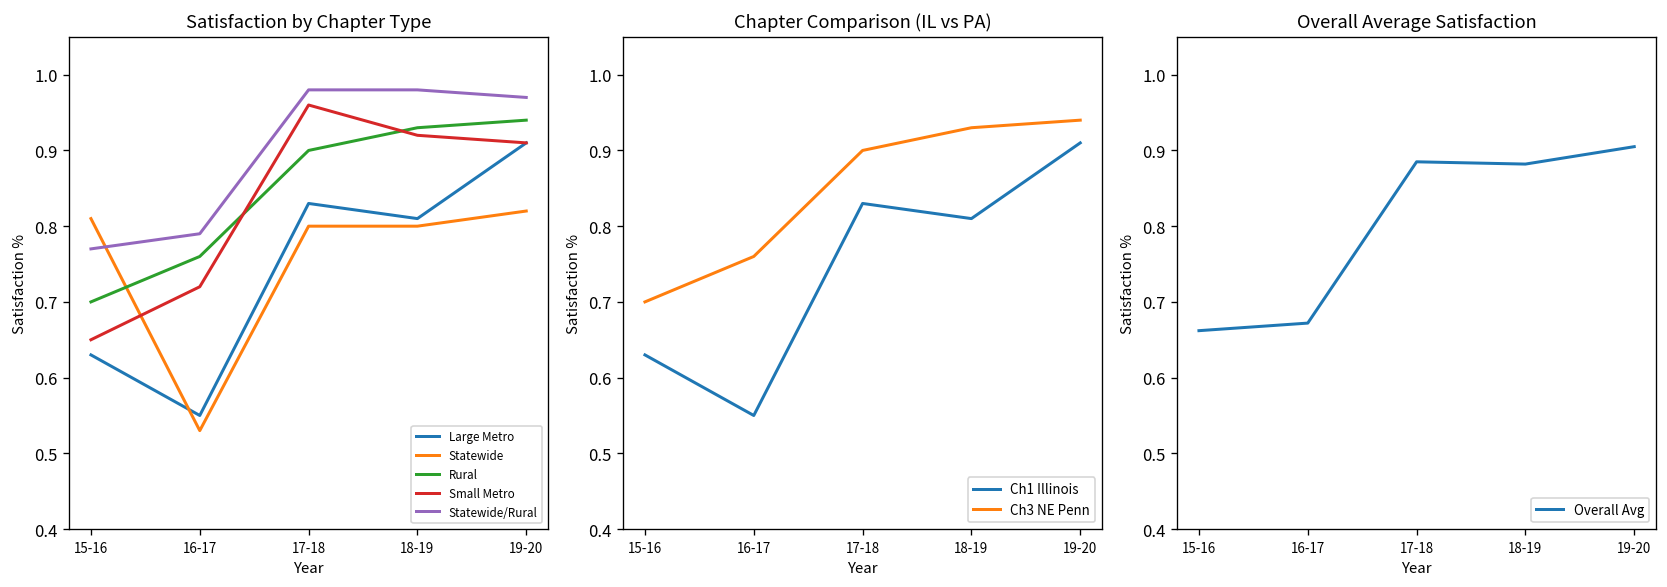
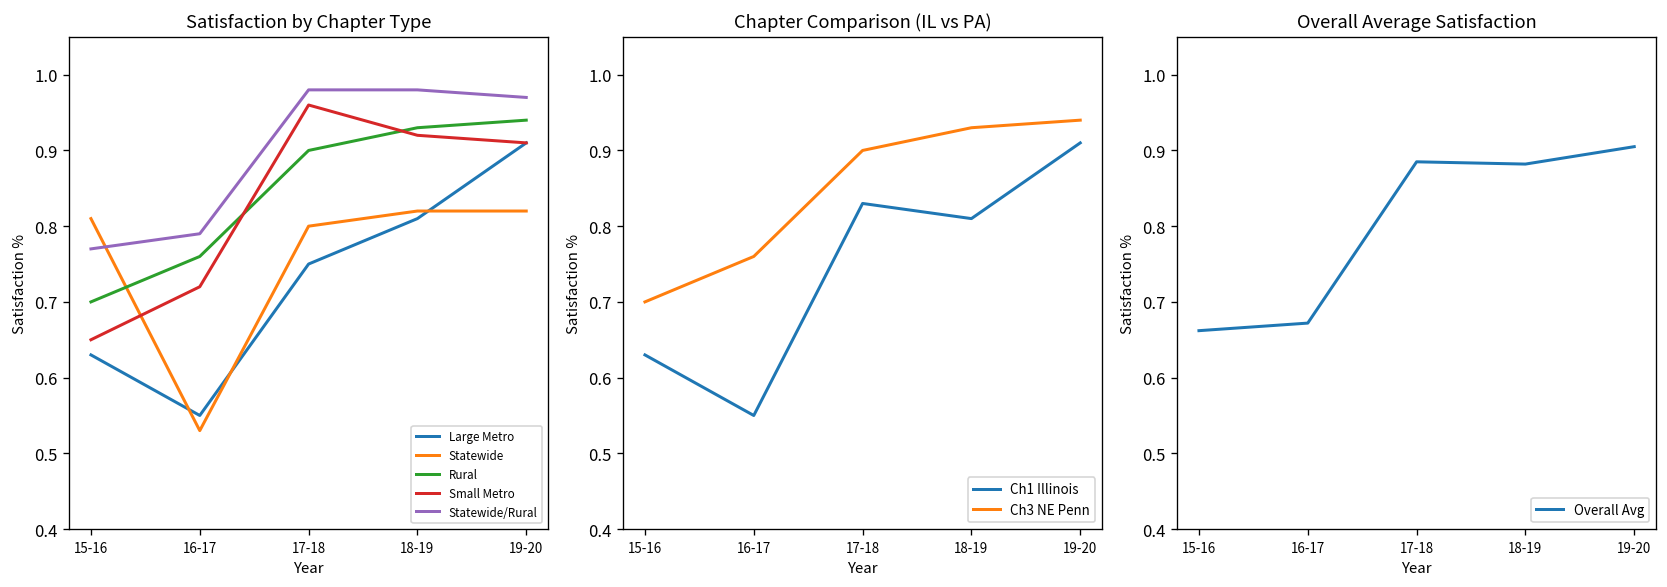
Satisfaction by Chapter Type, Large Metro, 17-18: 0.83 -> 0.75
Satisfaction by Chapter Type, Statewide, 18-19: 0.80 -> 0.82
